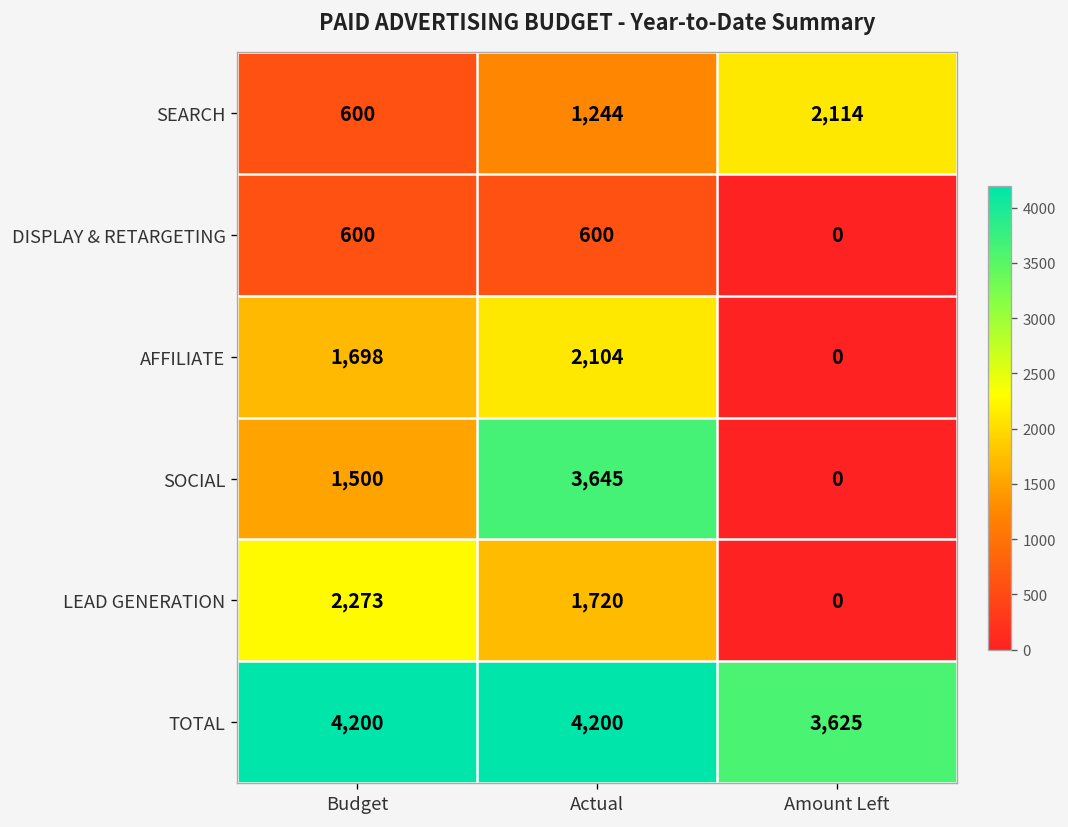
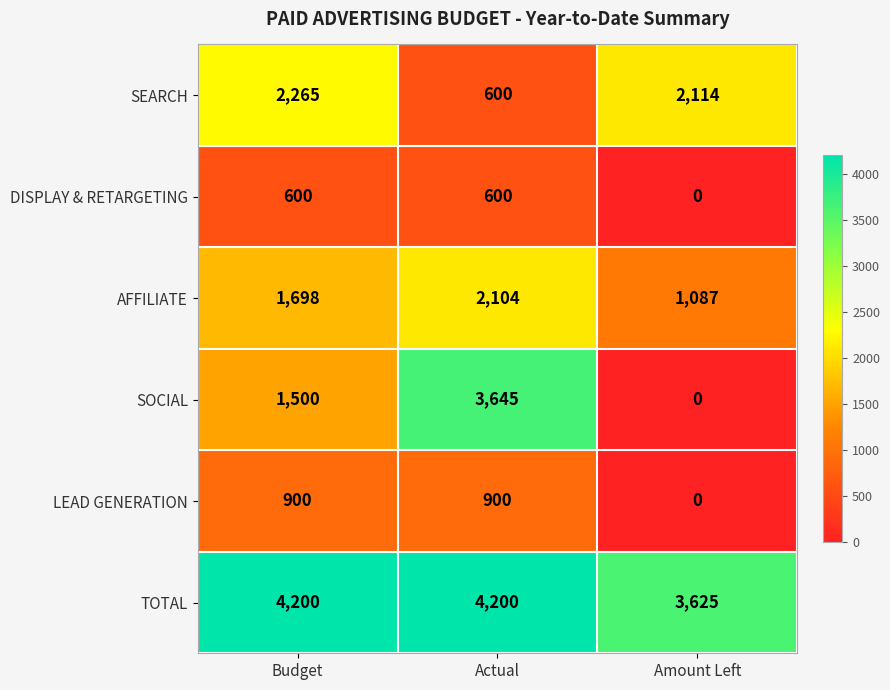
SEARCH, Budget: 600 -> 2,265
SEARCH, Actual: 1,244 -> 600
AFFILIATE, Amount Left: 0 -> 1,087
LEAD GENERATION, Budget: 2,273 -> 900
LEAD GENERATION, Actual: 1,720 -> 900
